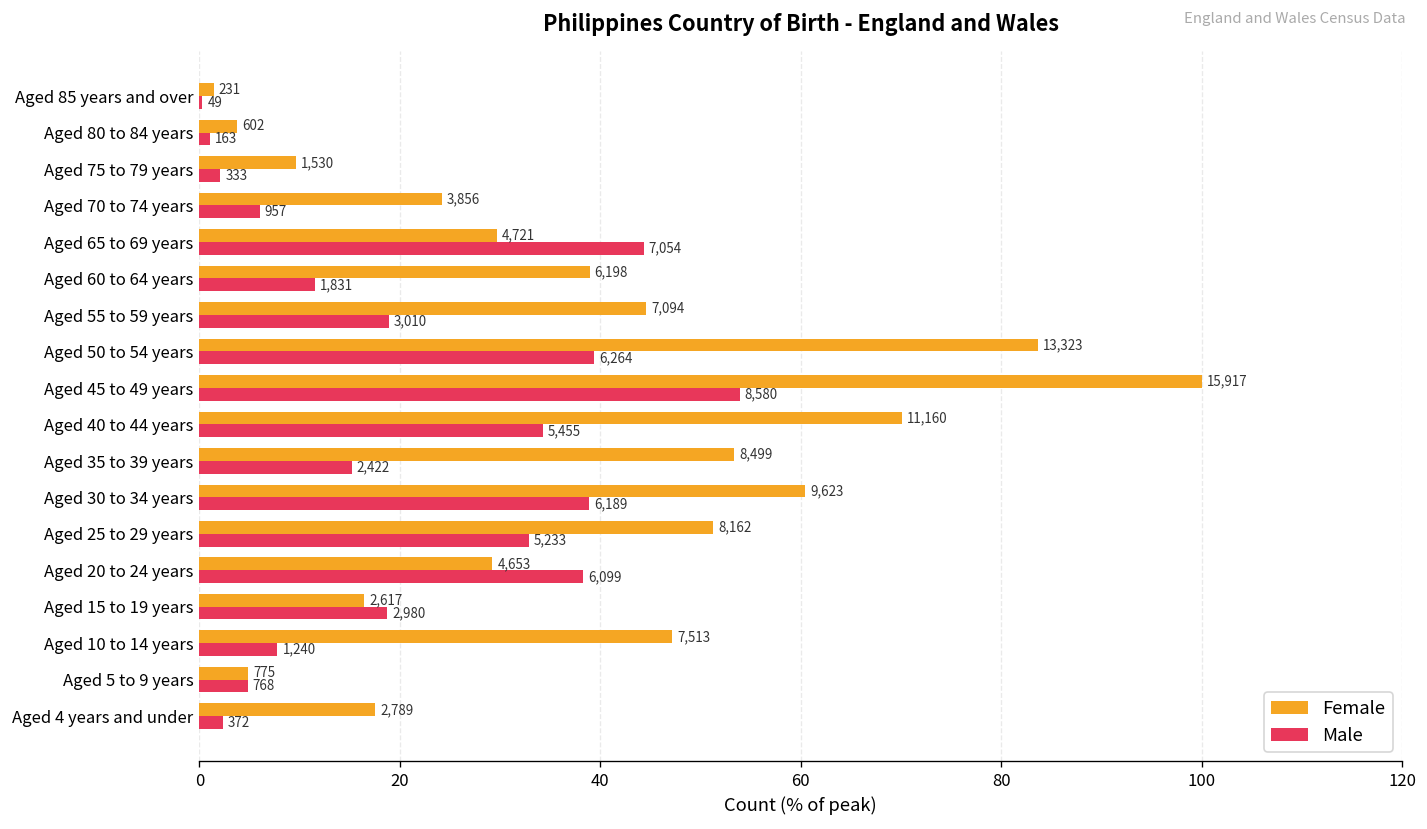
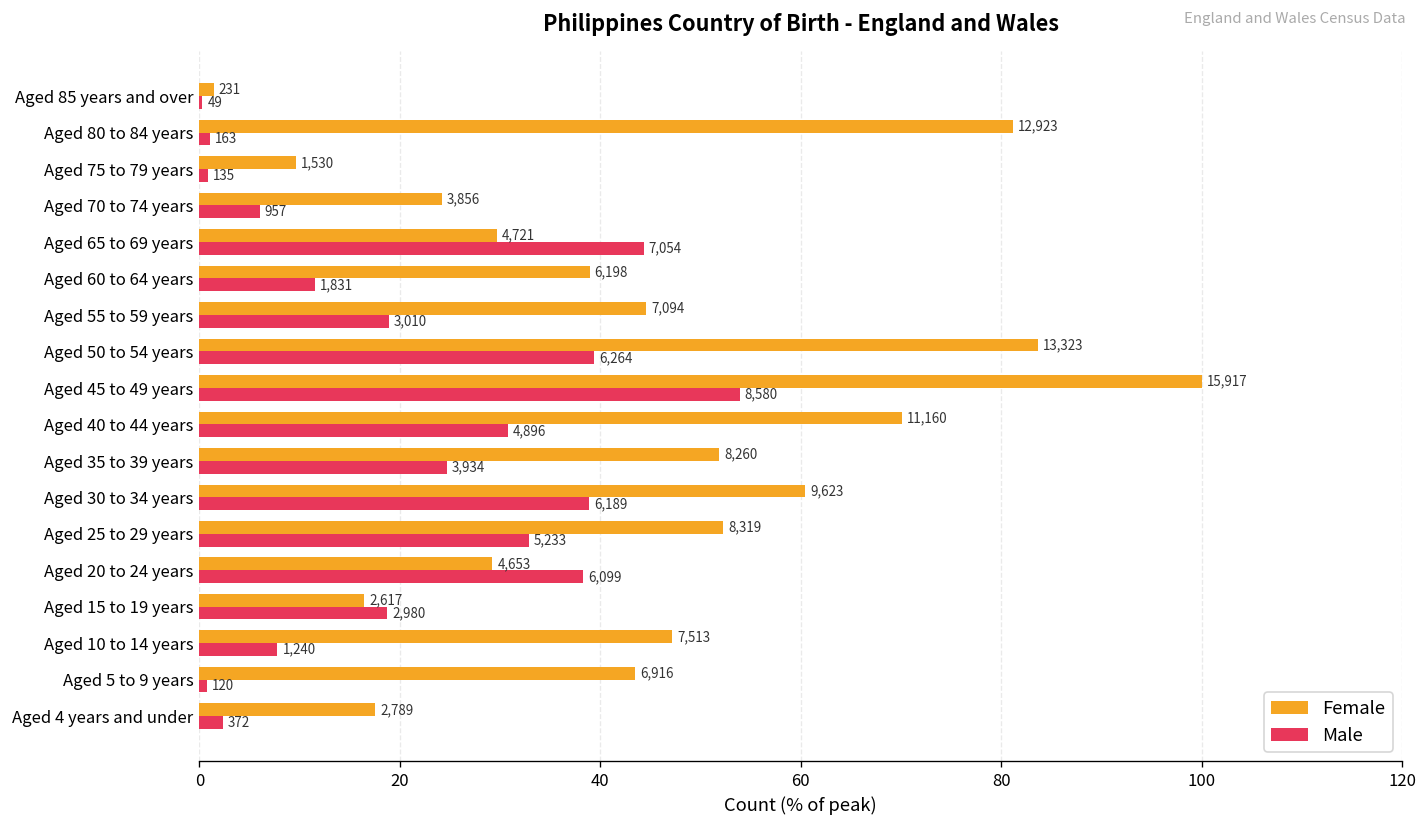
Female, Aged 80 to 84 years: 602 -> 12,923
Male, Aged 75 to 79 years: 333 -> 135
Male, Aged 40 to 44 years: 5,455 -> 4,896
Female, Aged 35 to 39 years: 8,499 -> 8,260
Male, Aged 35 to 39 years: 2,422 -> 3,934
Female, Aged 25 to 29 years: 8,162 -> 8,319
Female, Aged 5 to 9 years: 775 -> 6,916
Male, Aged 5 to 9 years: 768 -> 120
